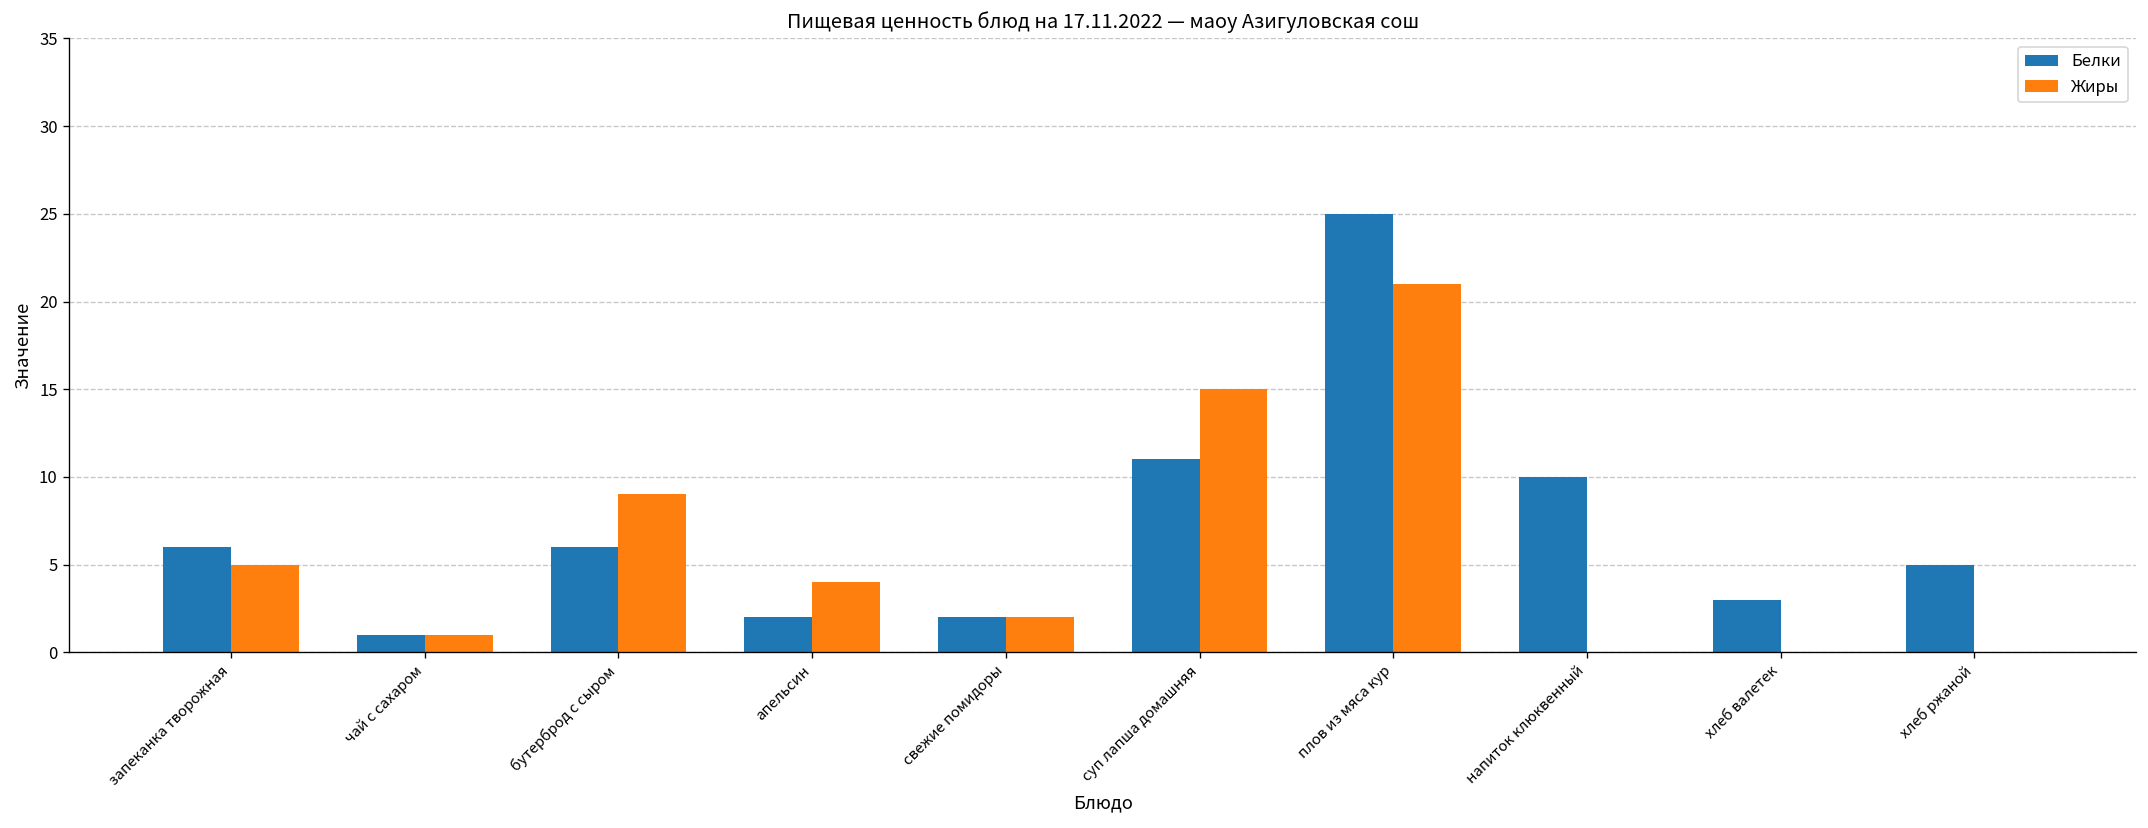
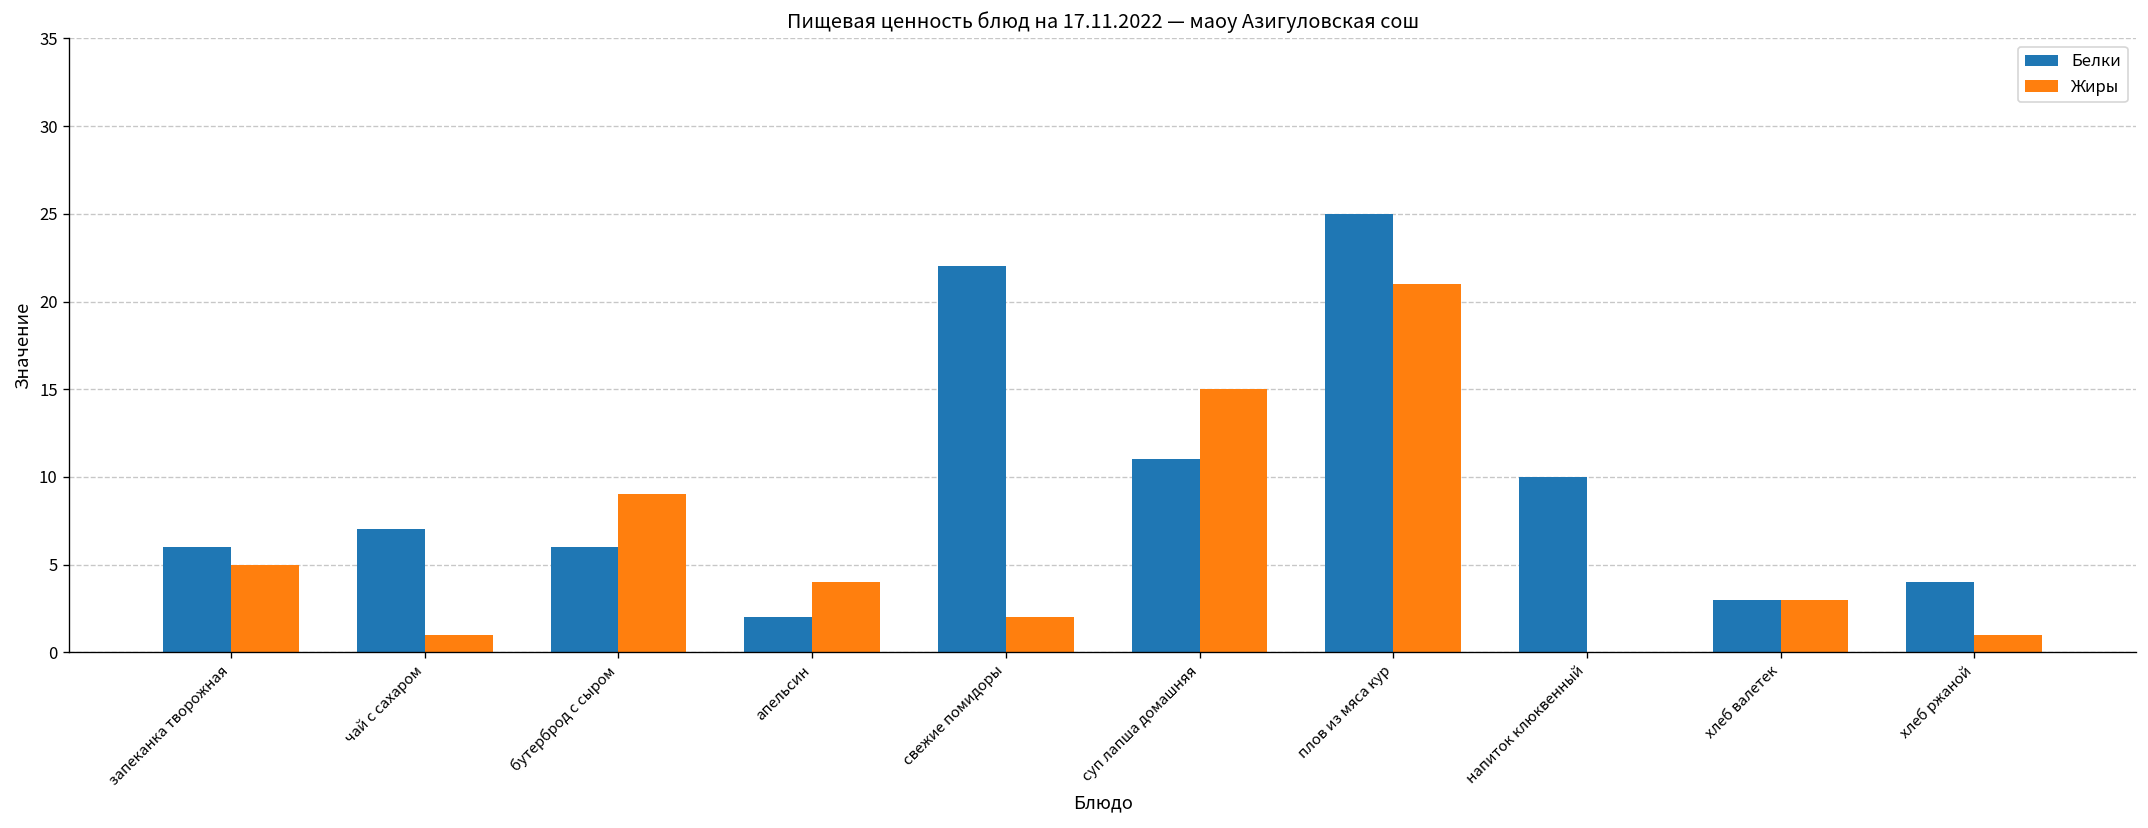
Белки, чай с сахаром: 1 -> 7
Белки, свежие помидоры: 2 -> 22
Жиры, хлеб валетек: 0 -> 3
Белки, хлеб ржаной: 5 -> 4
Жиры, хлеб ржаной: 0 -> 1
